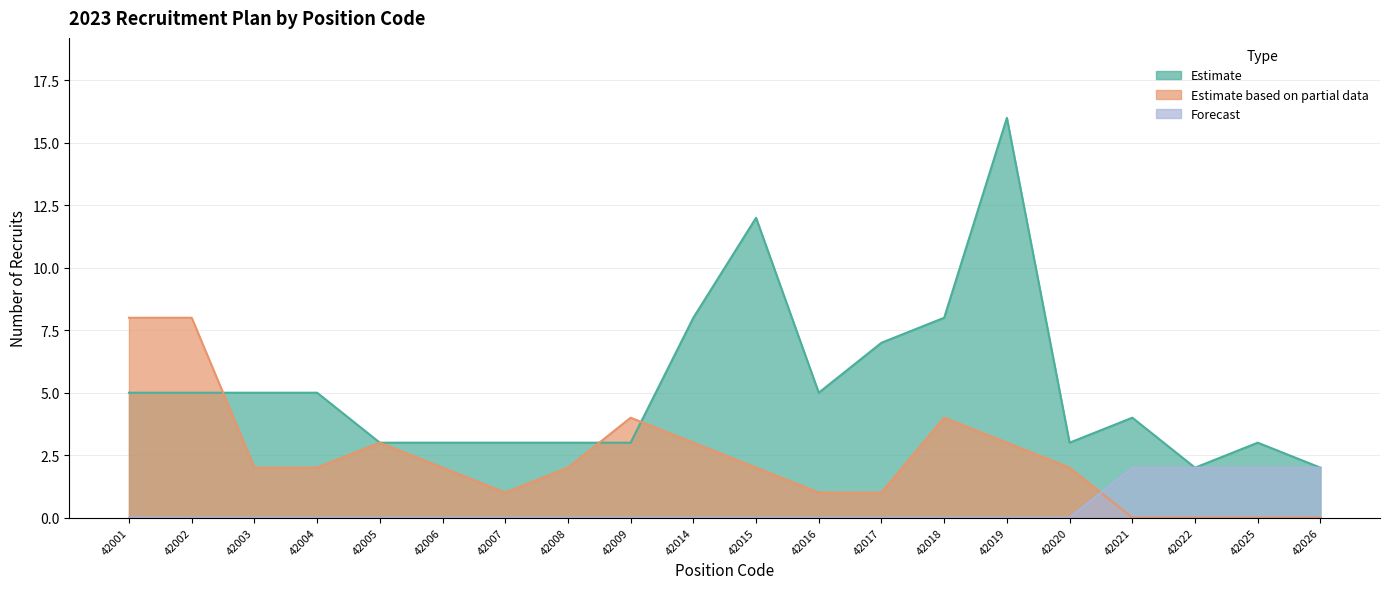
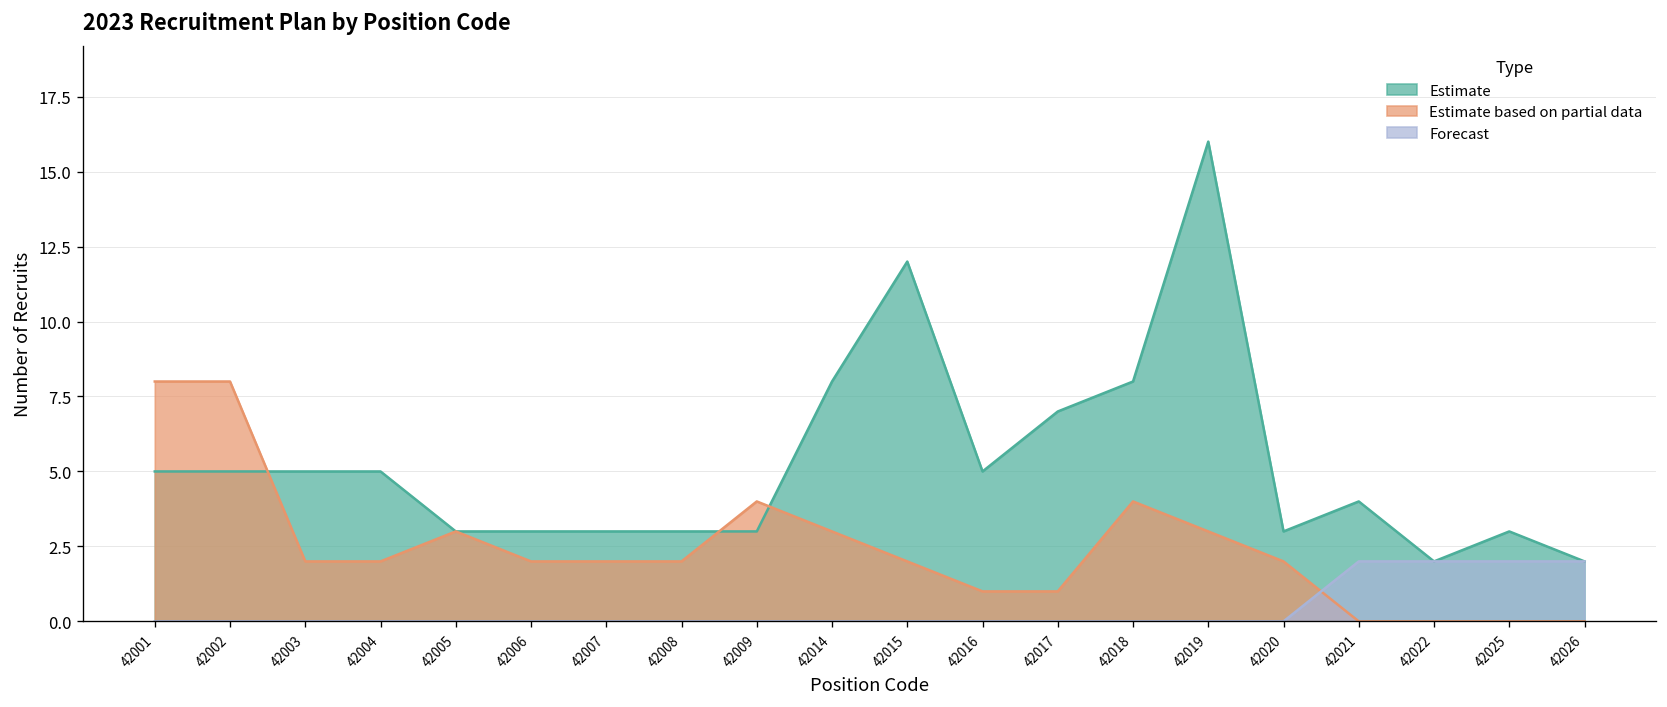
Estimate based on partial data, 42007: 1 -> 2
